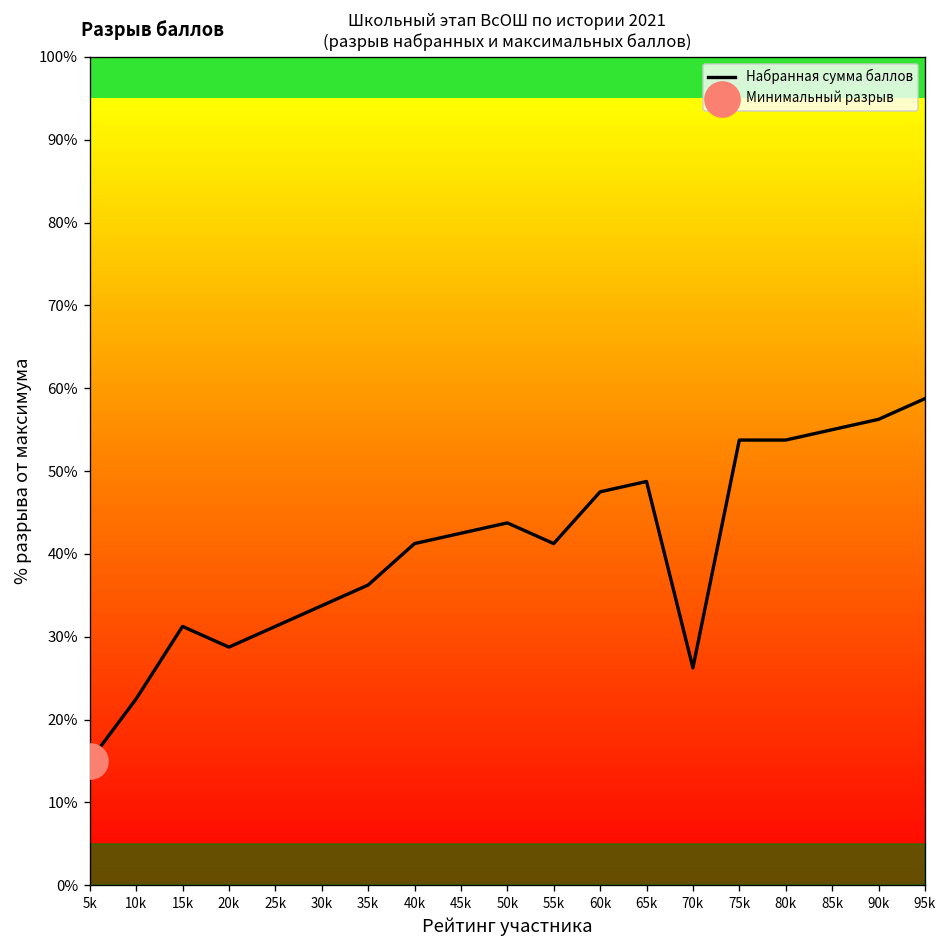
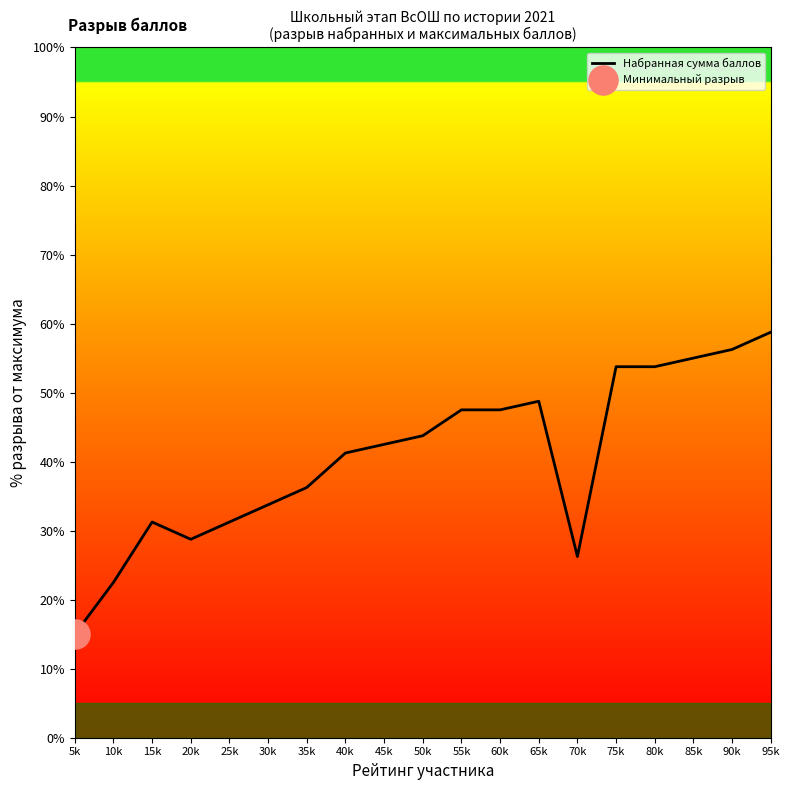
Набранная сумма баллов, 55k: 41% -> 48%
